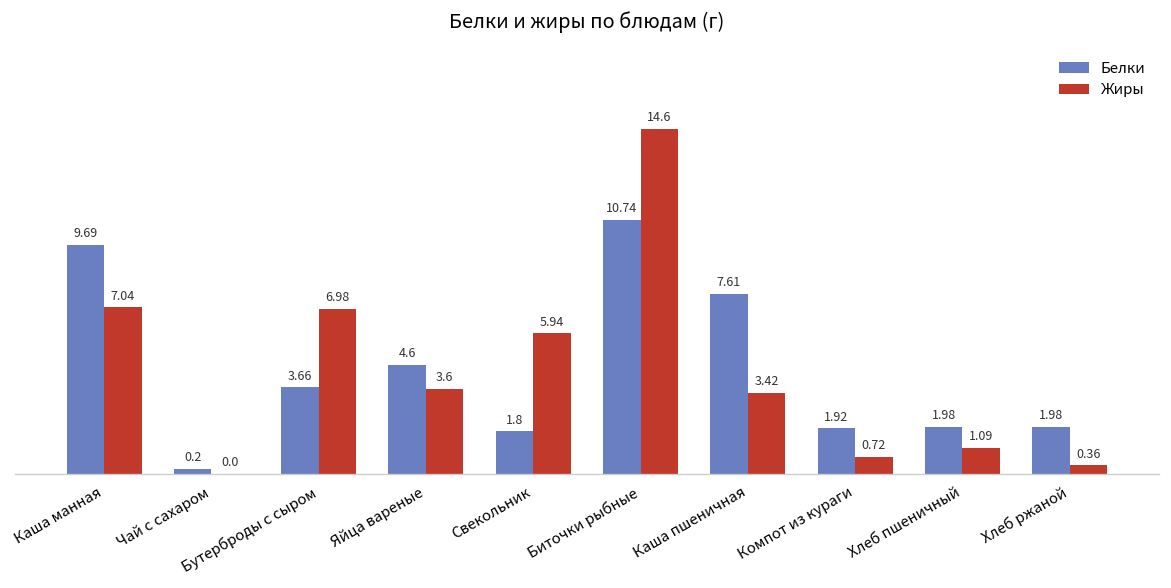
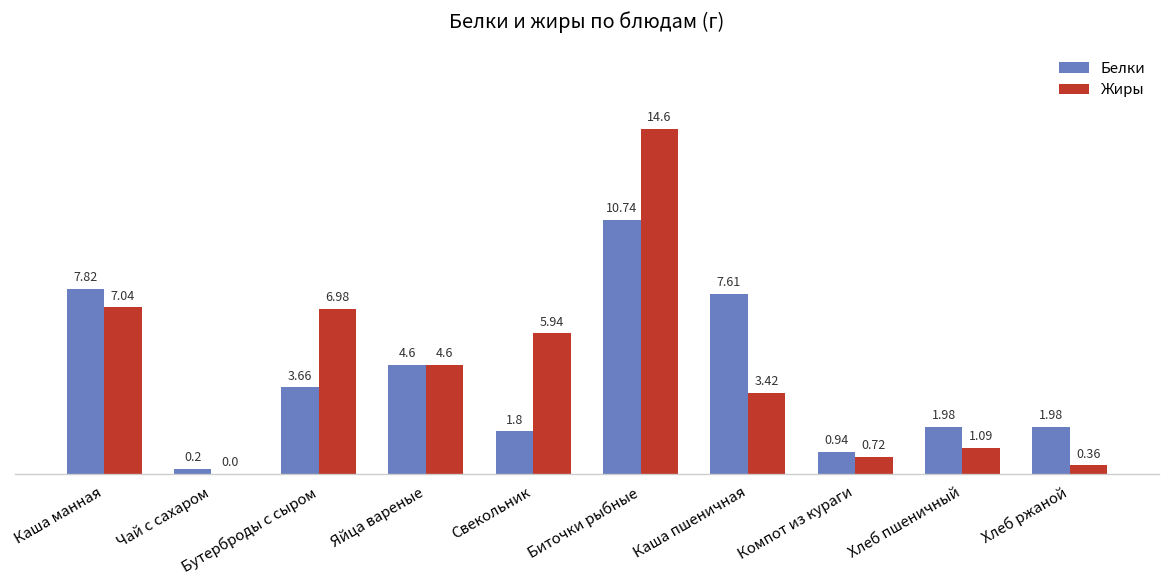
Белки, Каша манная: 9.69 -> 7.82
Жиры, Яйца вареные: 3.6 -> 4.6
Белки, Компот из кураги: 1.92 -> 0.94
